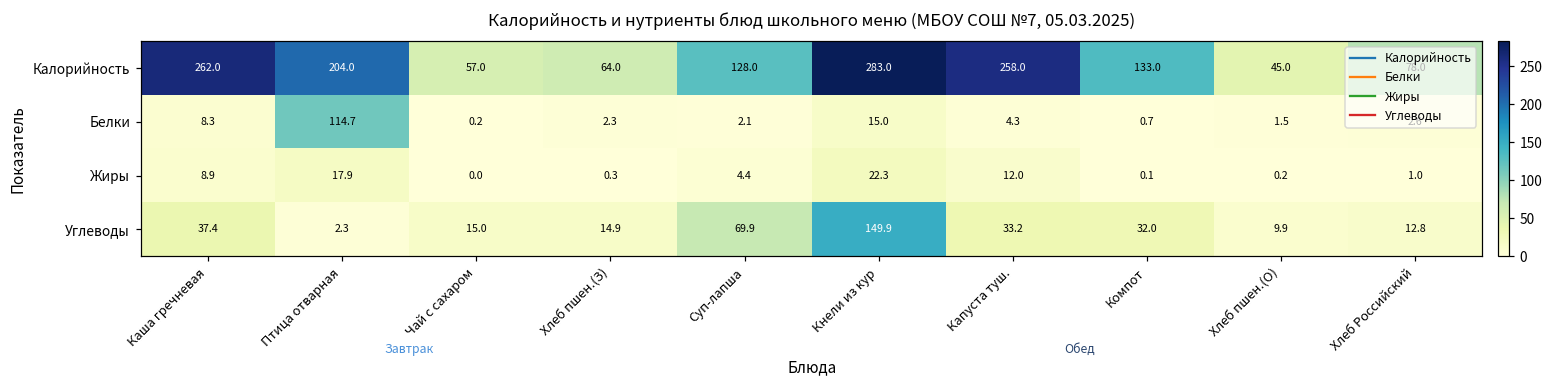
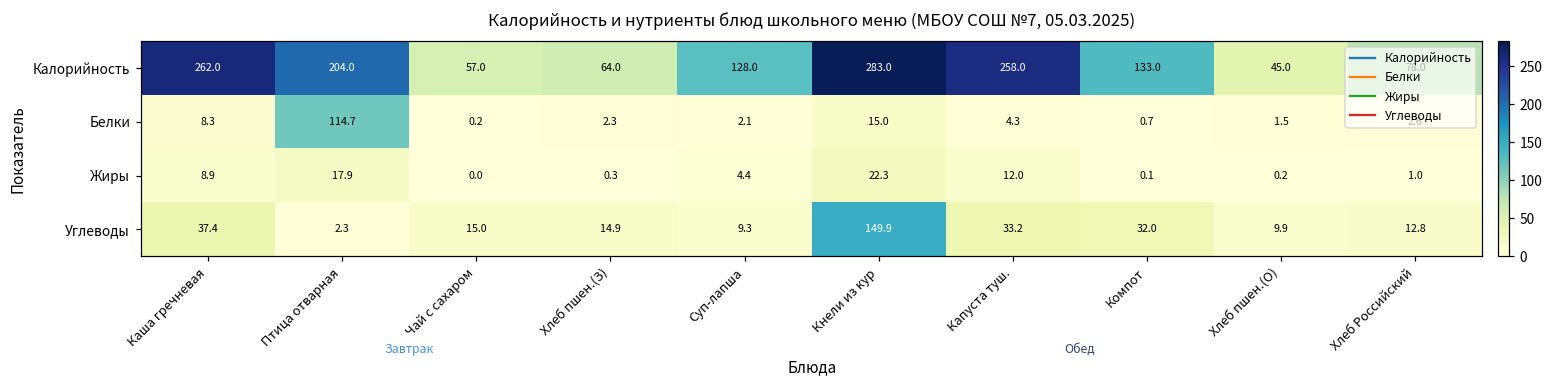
Углеводы, Суп-лапша: 69.9 -> 9.3
